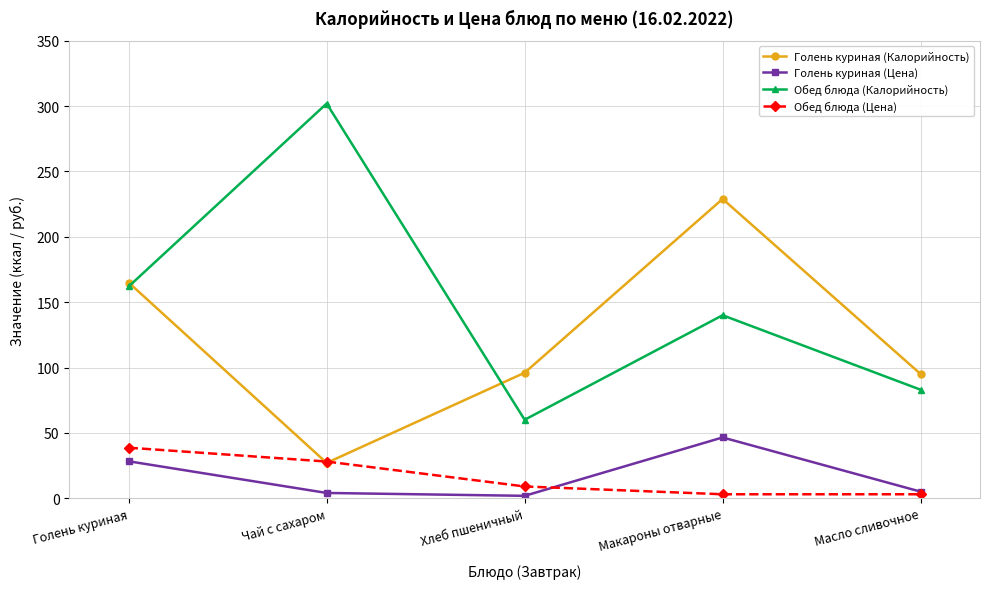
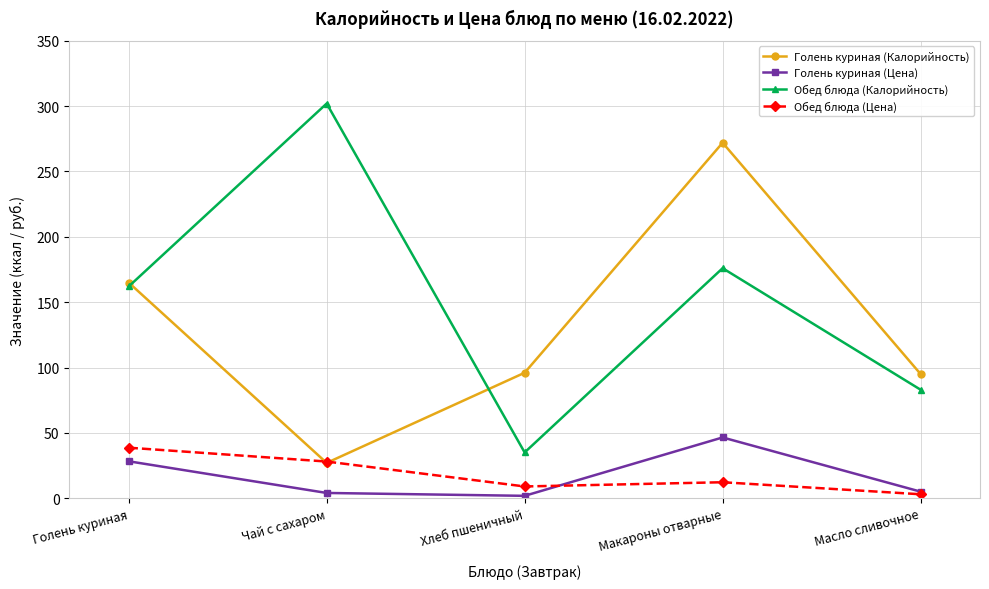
Обед блюда (Калорийность), Хлеб пшеничный: 60 -> 35
Голень куриная (Калорийность), Макароны отварные: 229 -> 272
Обед блюда (Калорийность), Макароны отварные: 140 -> 176
Обед блюда (Цена), Макароны отварные: 3 -> 12
